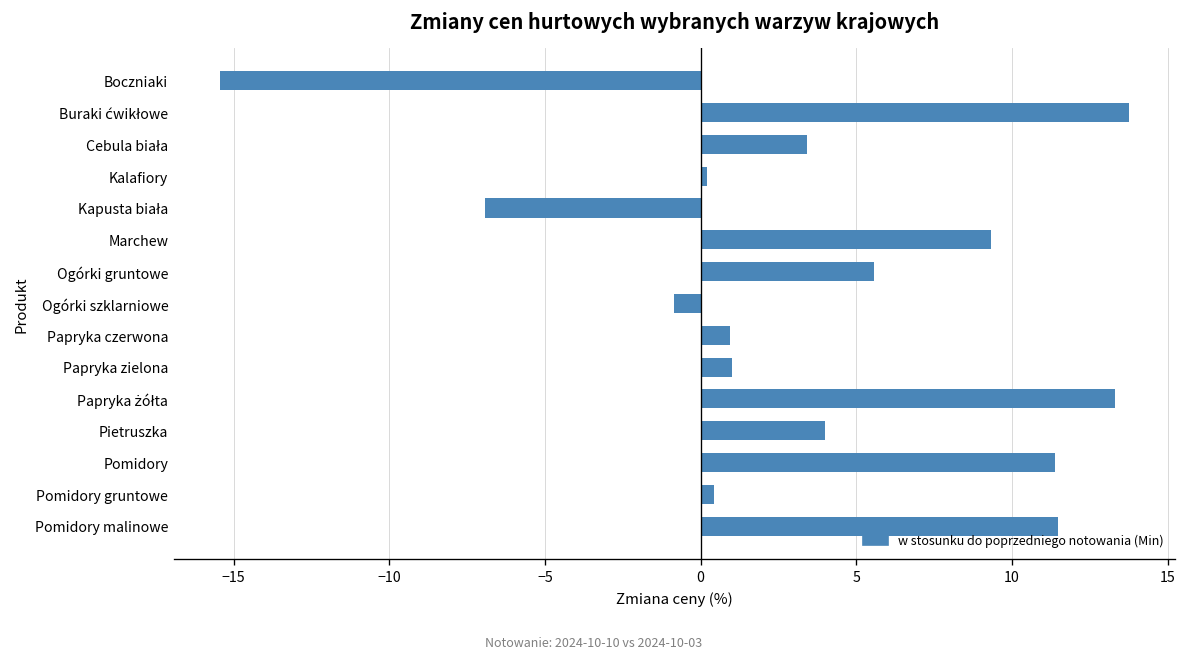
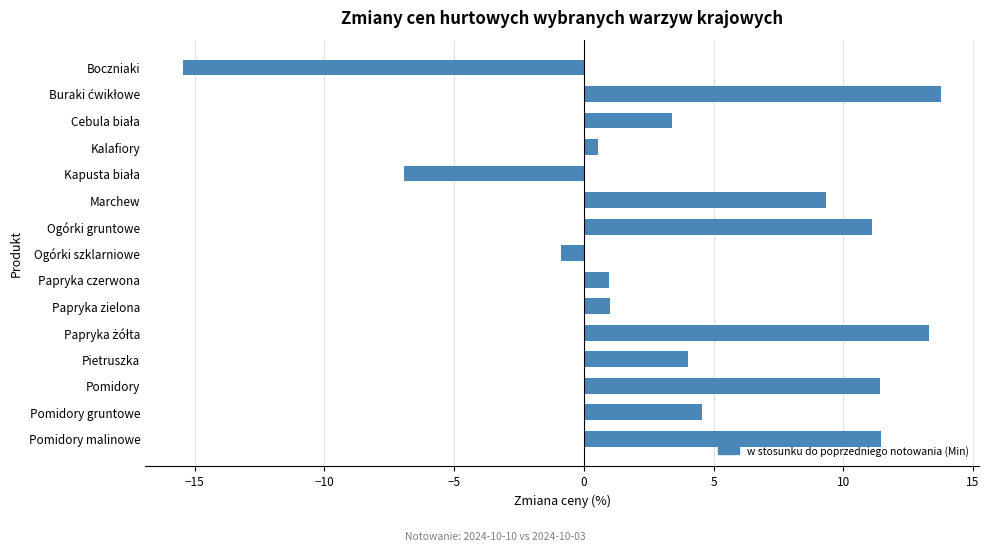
Kalafiory: 0.2 -> 0.5
Ogórki gruntowe: 5.6 -> 11.1
Pomidory gruntowe: 0.4 -> 4.5
